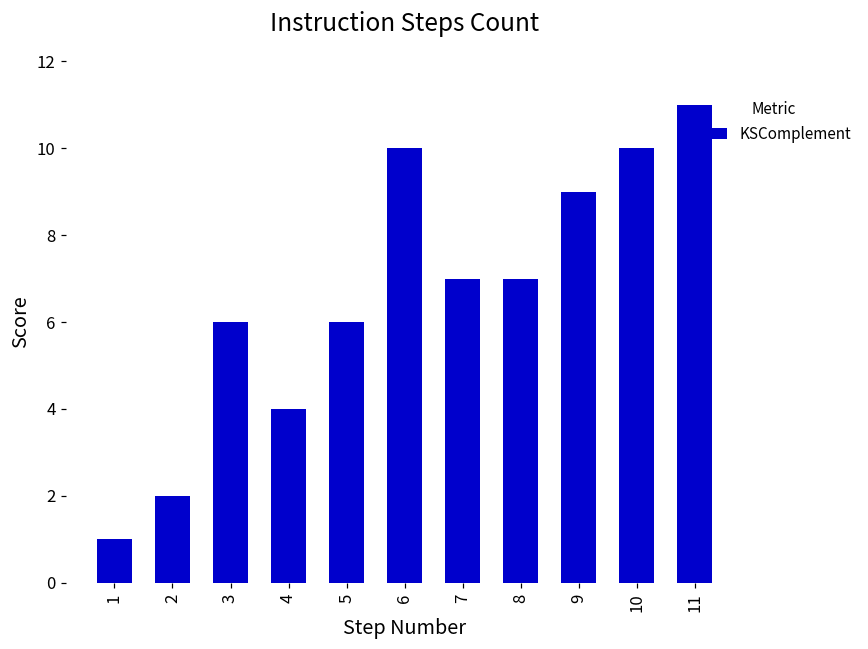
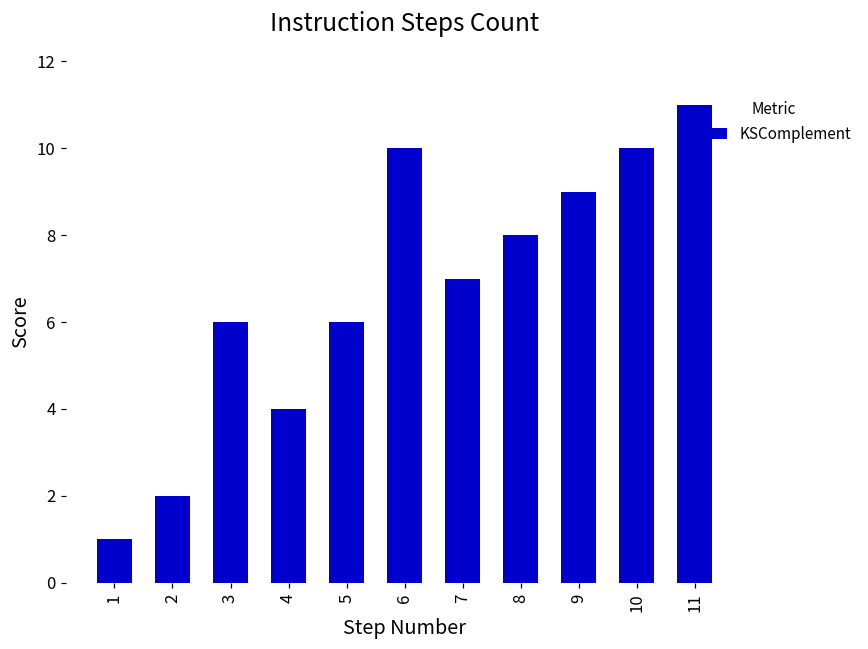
8: 7 -> 8
